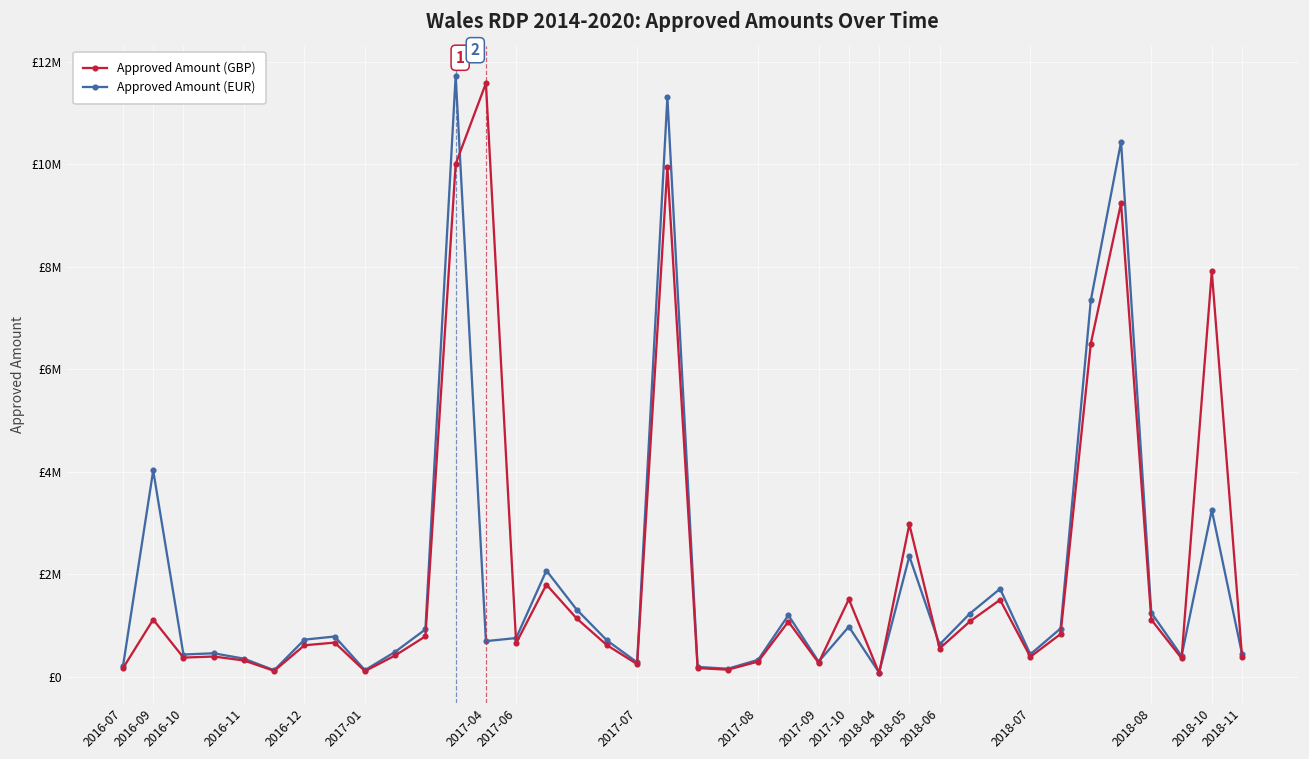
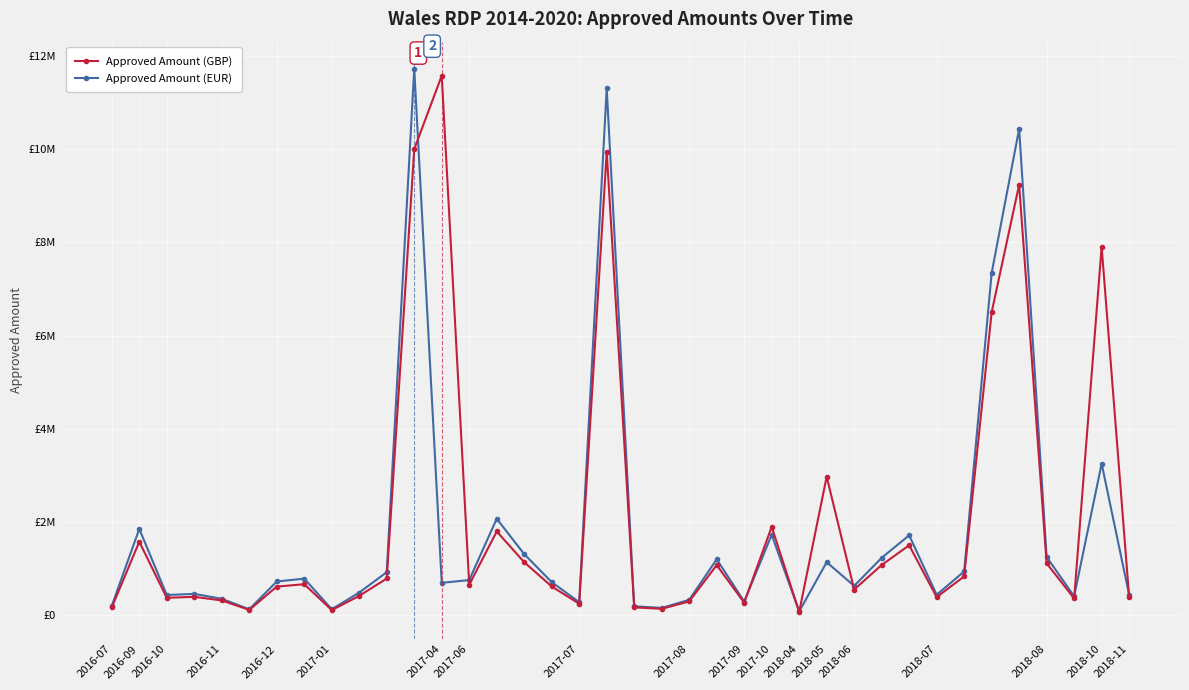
Approved Amount (GBP), 2016-09: £1100000 -> £1600000
Approved Amount (EUR), 2016-09: £4000000 -> £1900000
Approved Amount (GBP), 2017-10: £1500000 -> £1900000
Approved Amount (EUR), 2017-10: £1000000 -> £1700000
Approved Amount (EUR), 2018-05: £2300000 -> £1100000
